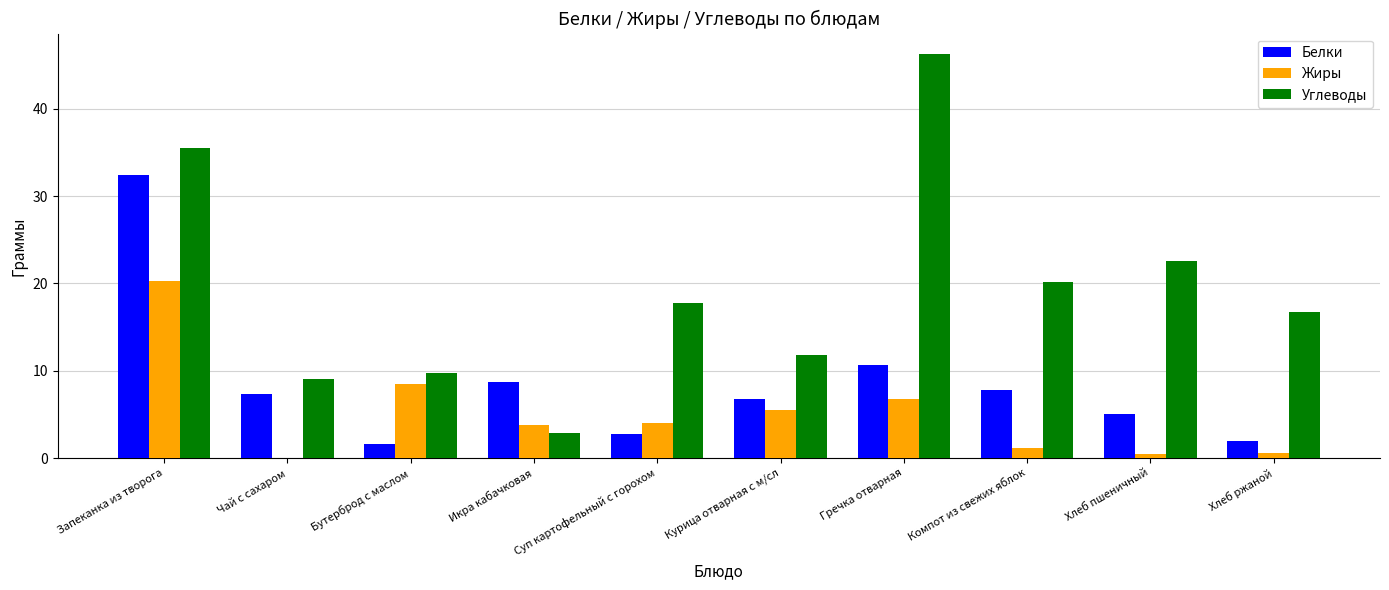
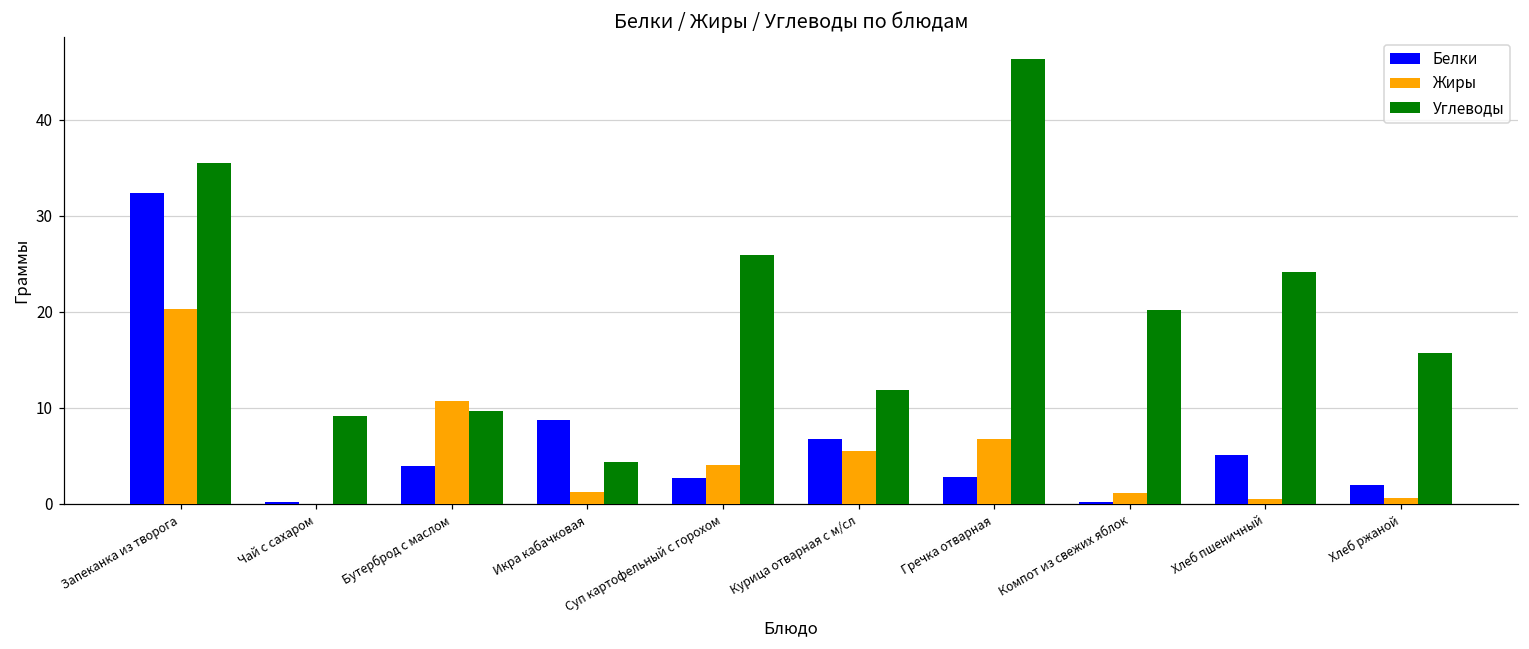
Белки, Чай с сахаром: 7 -> 0
Белки, Бутерброд с маслом: 2 -> 4
Жиры, Бутерброд с маслом: 9 -> 11
Жиры, Икра кабачковая: 4 -> 1
Углеводы, Икра кабачковая: 3 -> 4
Углеводы, Суп картофельный с горохом: 18 -> 26
Белки, Гречка отварная: 11 -> 3
Белки, Компот из свежих яблок: 8 -> 0
Углеводы, Хлеб пшеничный: 23 -> 24
Углеводы, Хлеб ржаной: 17 -> 16
